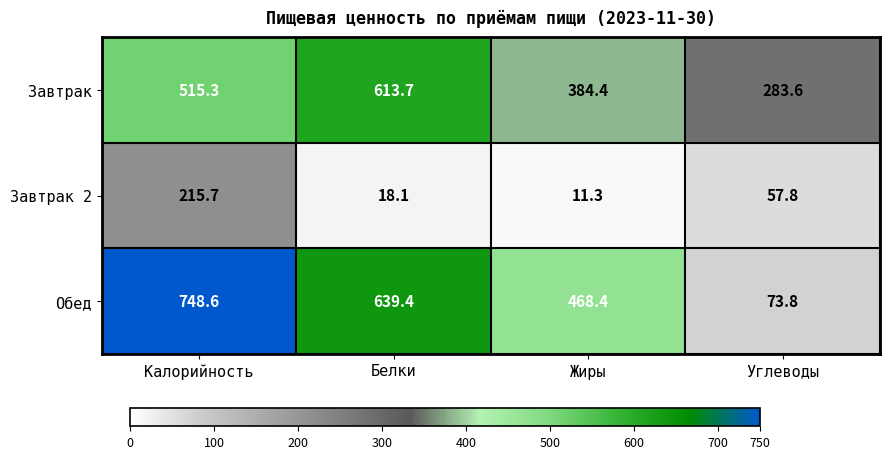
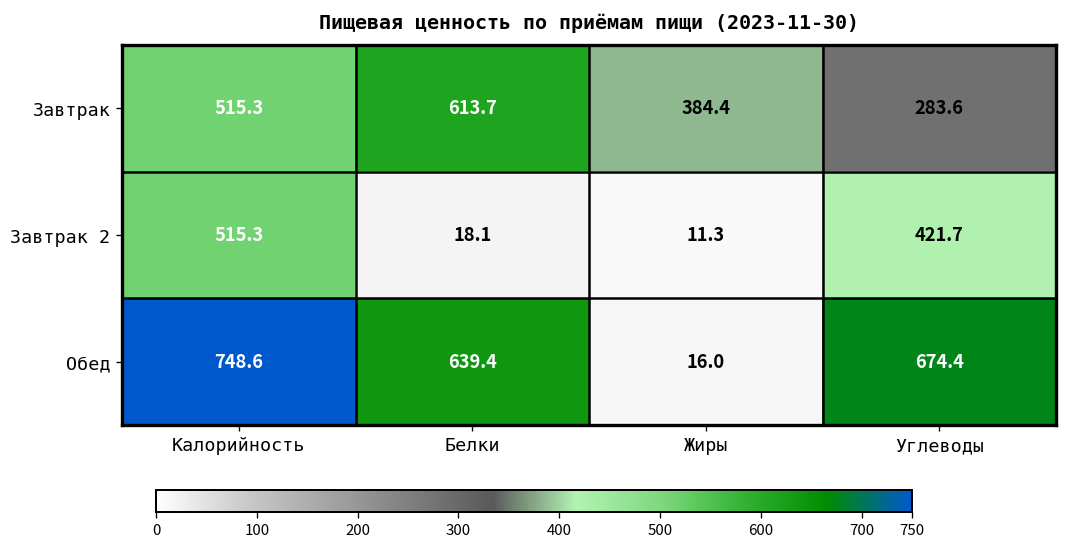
Завтрак 2, Калорийность: 215.7 -> 515.3
Завтрак 2, Углеводы: 57.8 -> 421.7
Обед, Жиры: 468.4 -> 16.0
Обед, Углеводы: 73.8 -> 674.4
